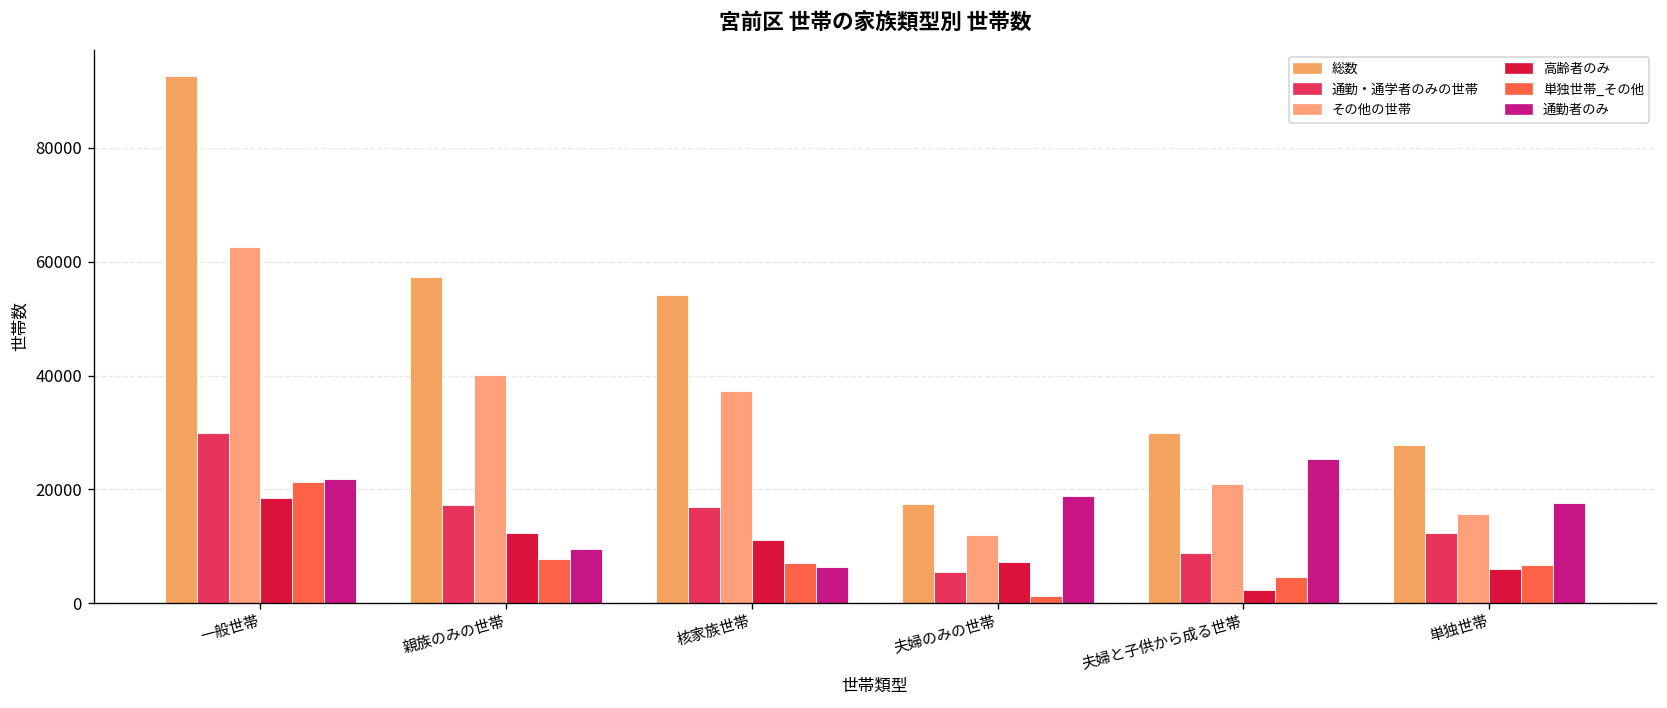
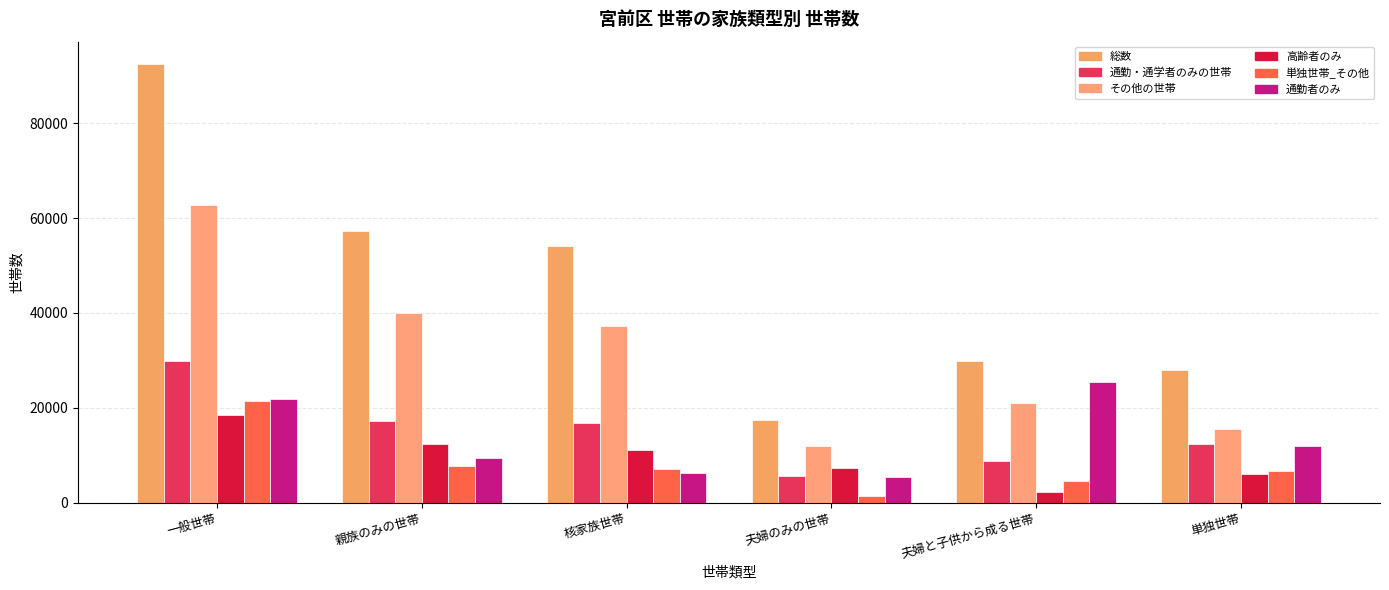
通勤者のみ, 夫婦のみの世帯: 19000 -> 5000
通勤者のみ, 単独世帯: 18000 -> 12000
